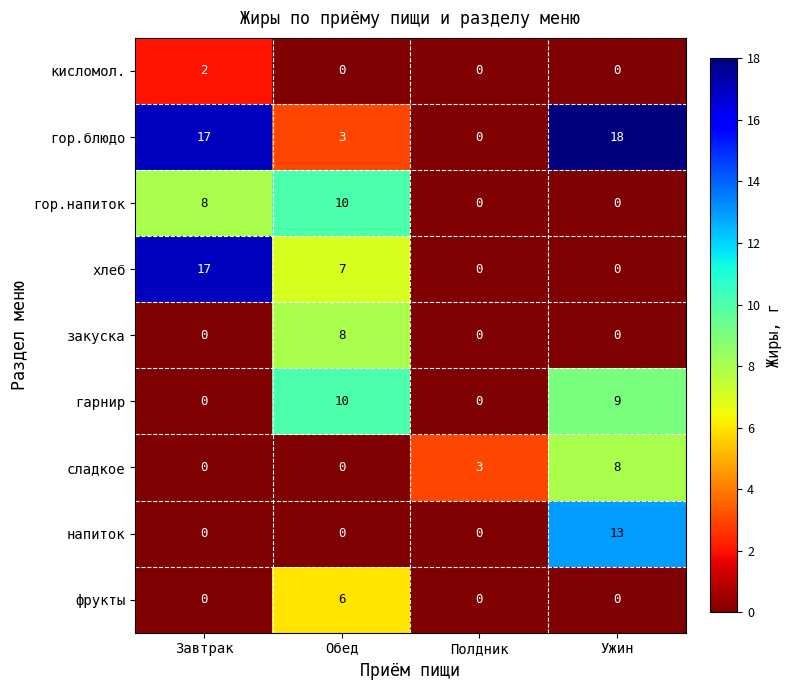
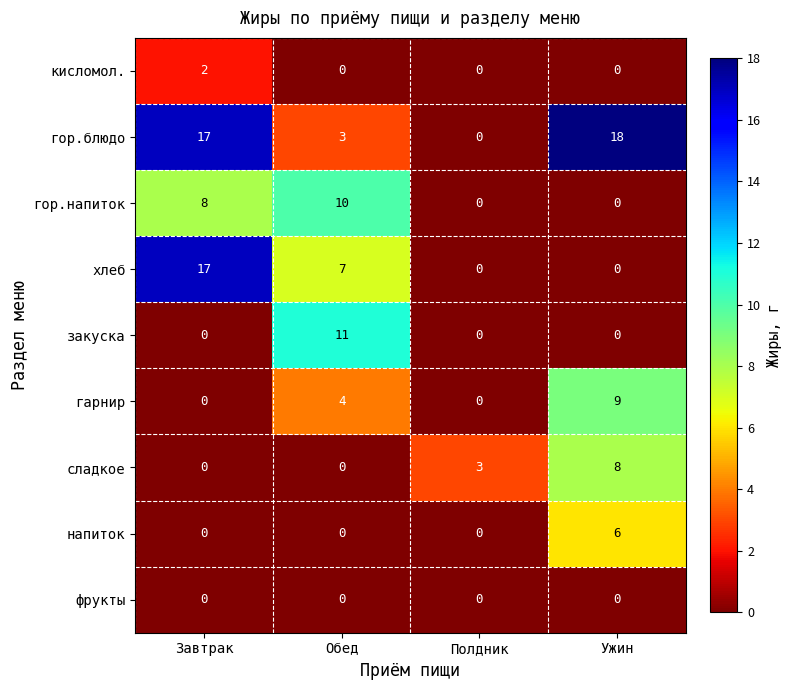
закуска, Обед: 8 -> 11
гарнир, Обед: 10 -> 4
напиток, Ужин: 13 -> 6
фрукты, Обед: 6 -> 0
